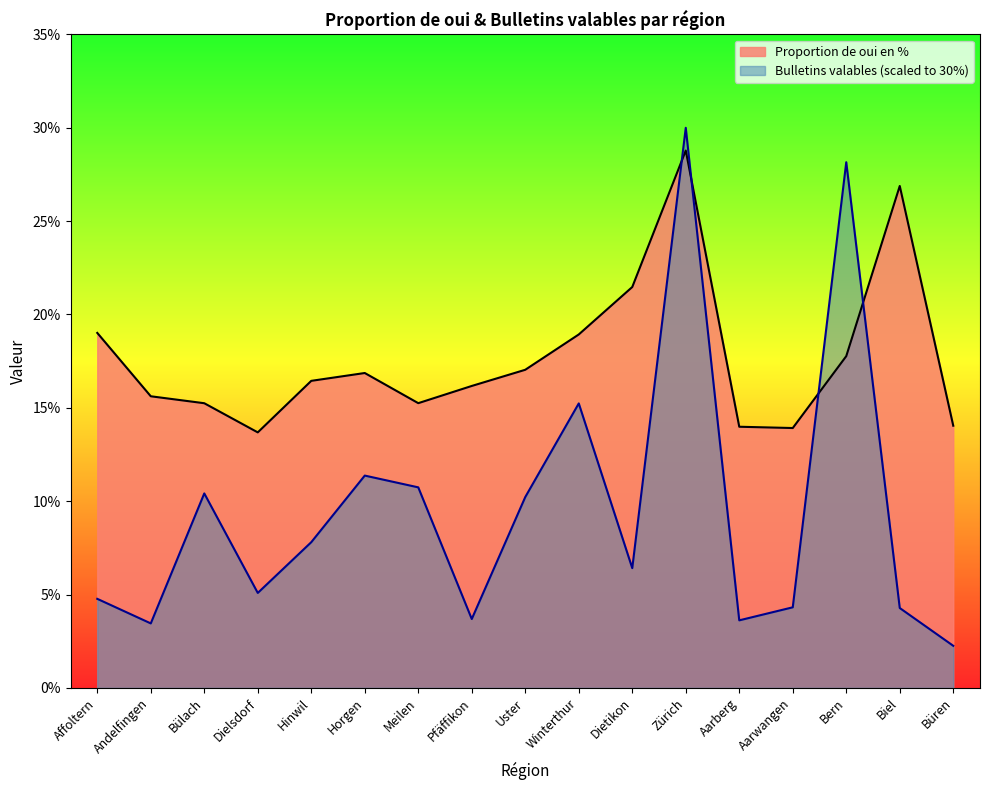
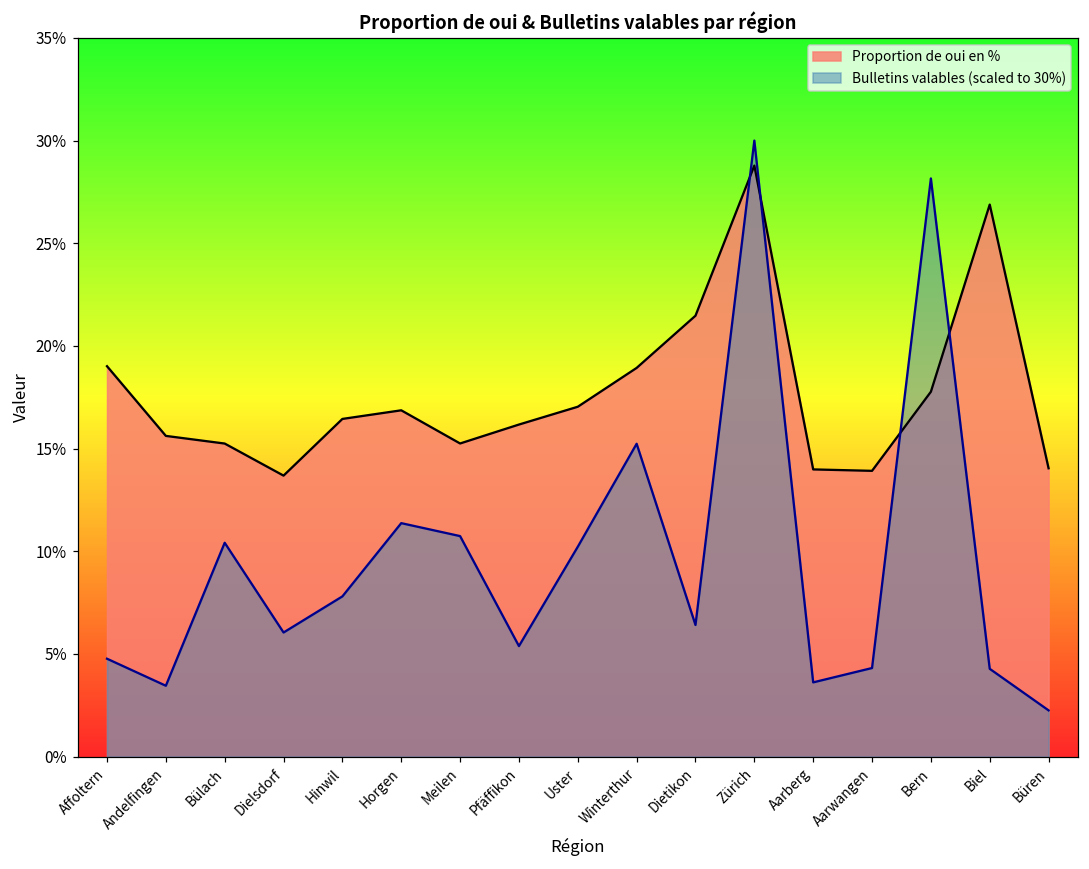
Bulletins valables (scaled to 30%), Dielsdorf: 5.1% -> 6.0%
Bulletins valables (scaled to 30%), Pfäffikon: 3.7% -> 5.4%
